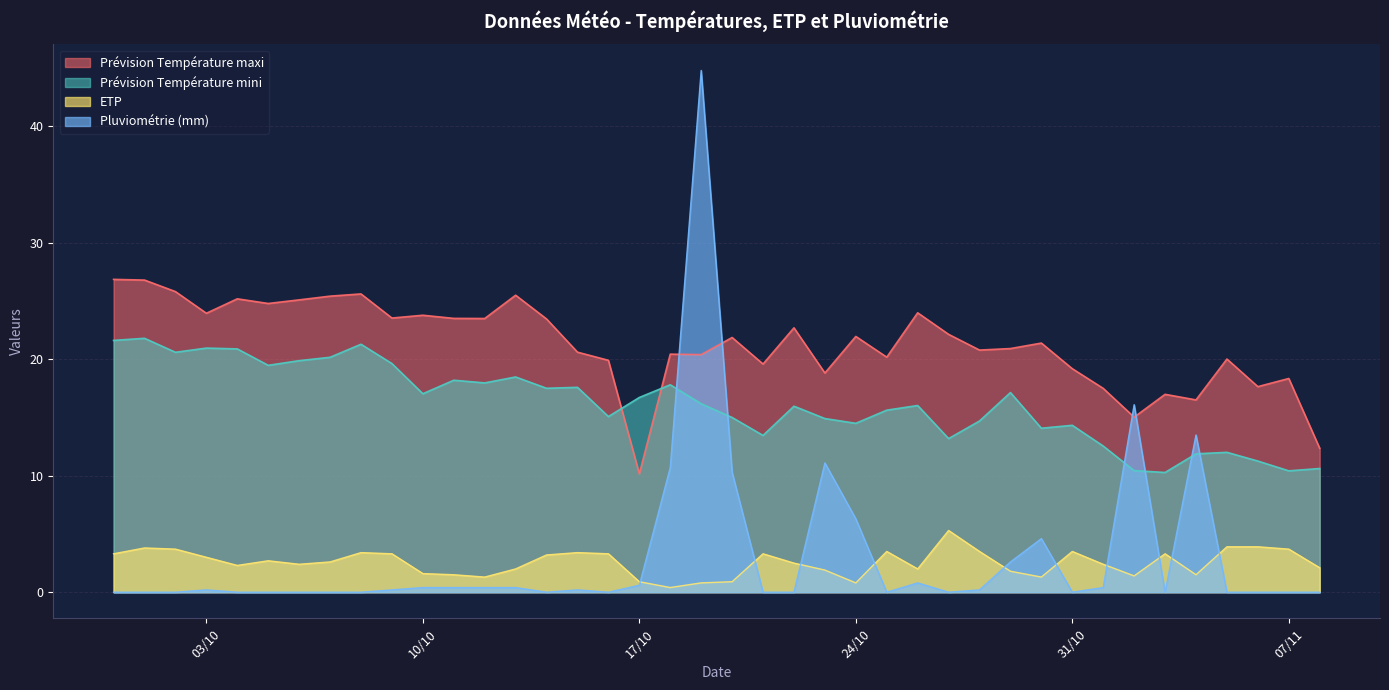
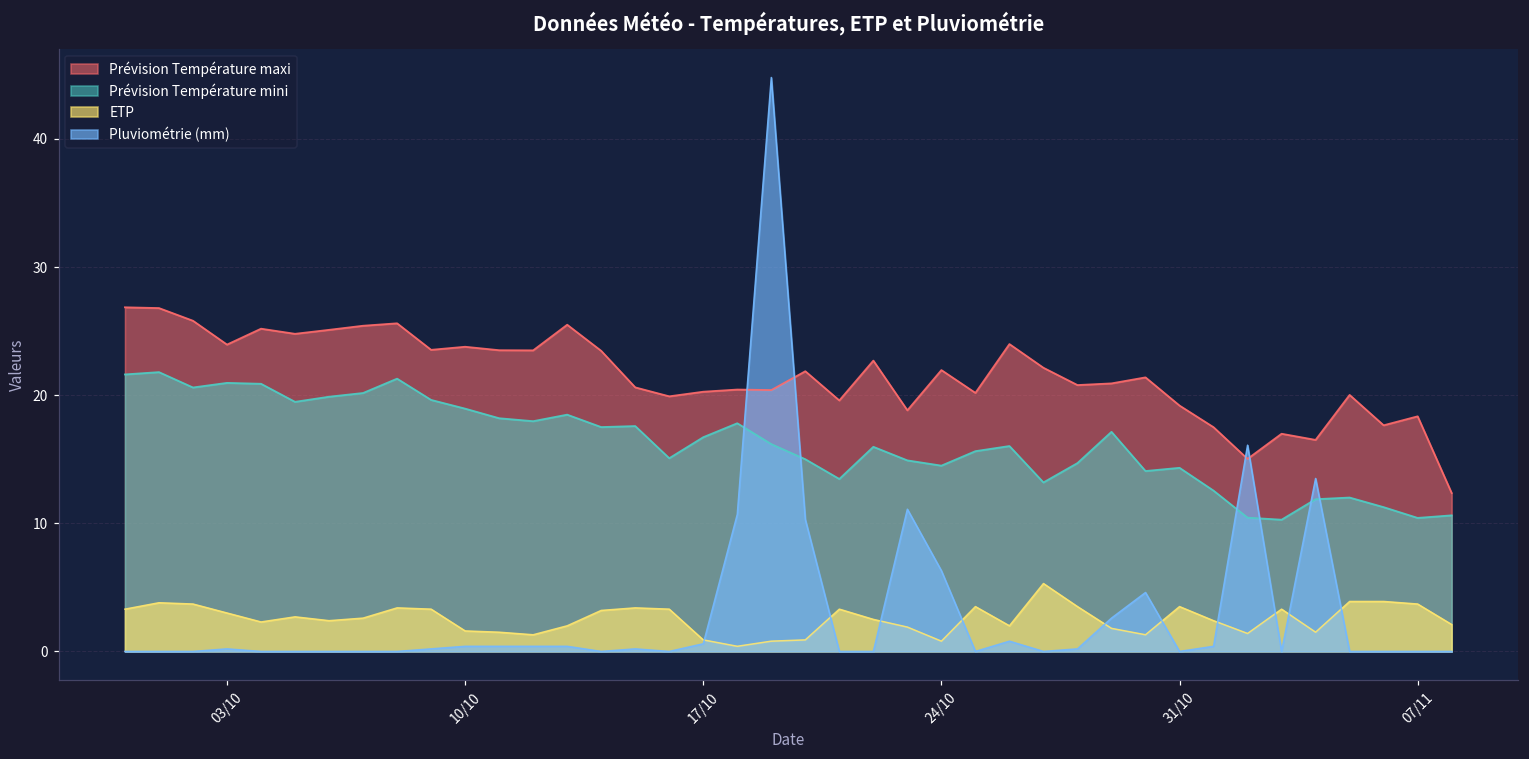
Prévision Température mini, 10/10: 17.0 -> 19.0
Prévision Température maxi, 17/10: 10.2 -> 20.3
